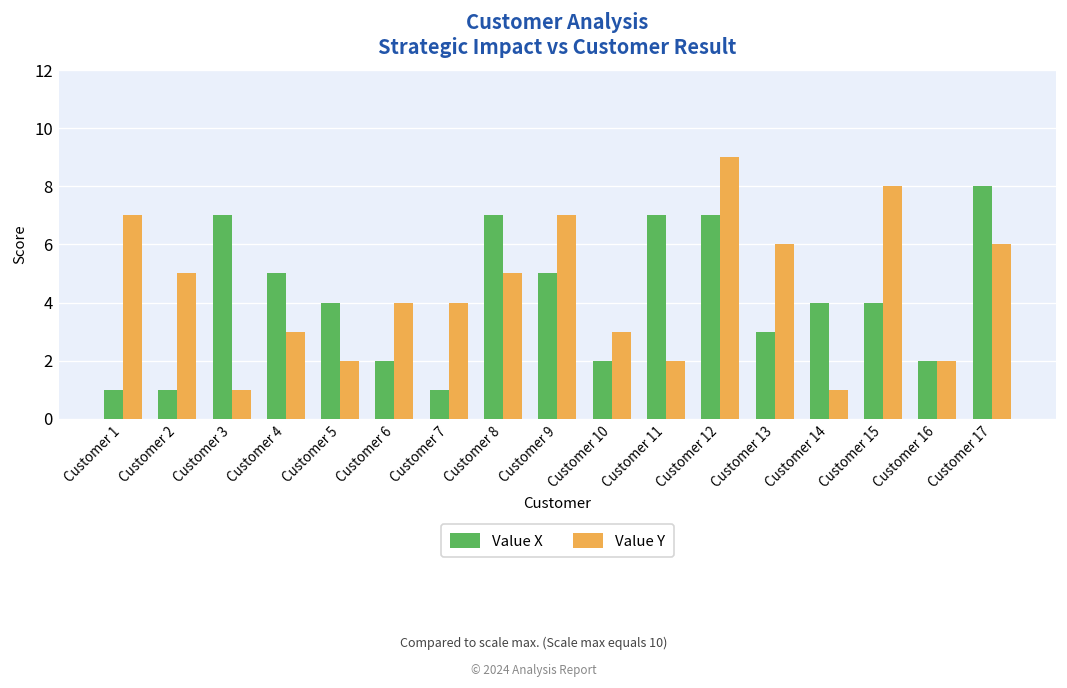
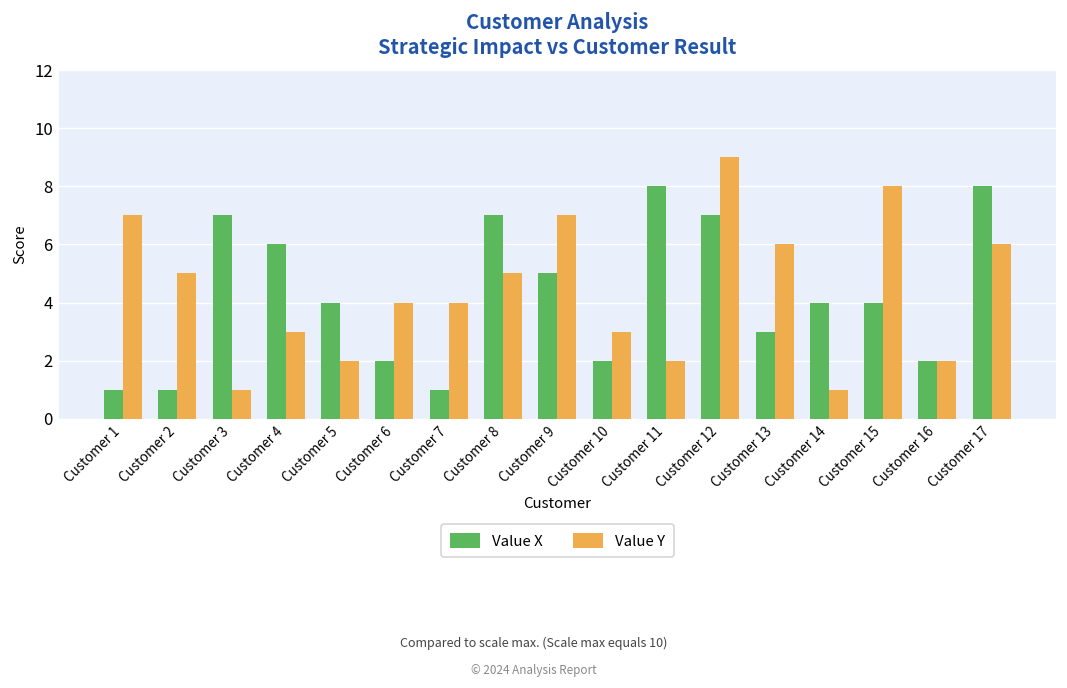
Value X, Customer 4: 5 -> 6
Value X, Customer 11: 7 -> 8
